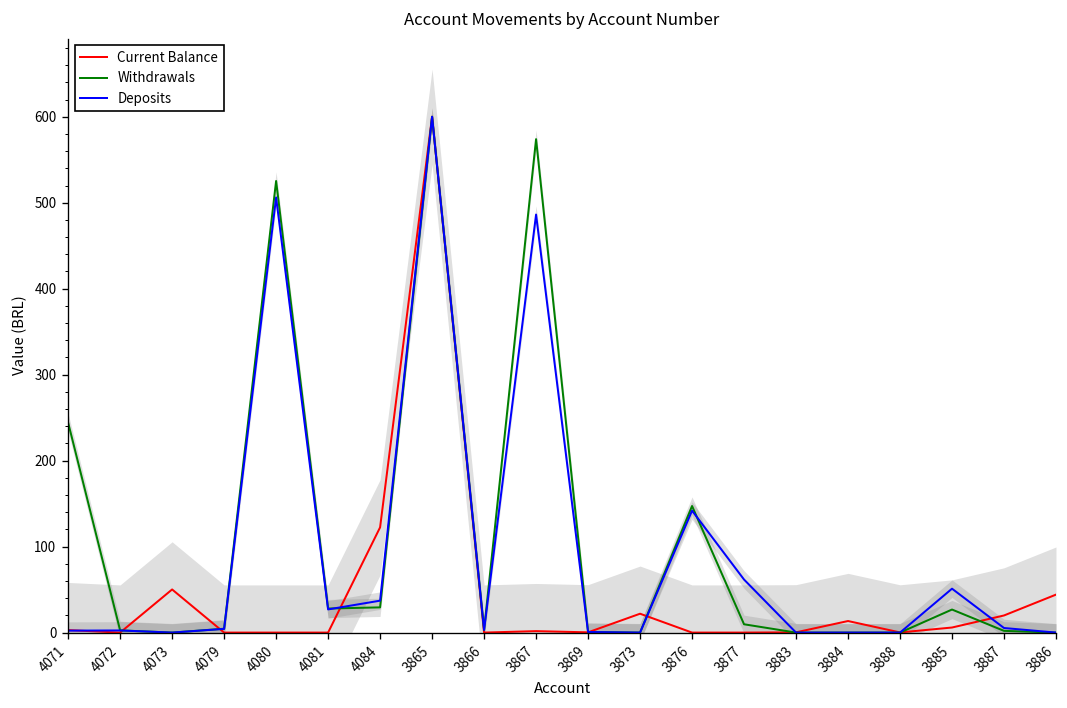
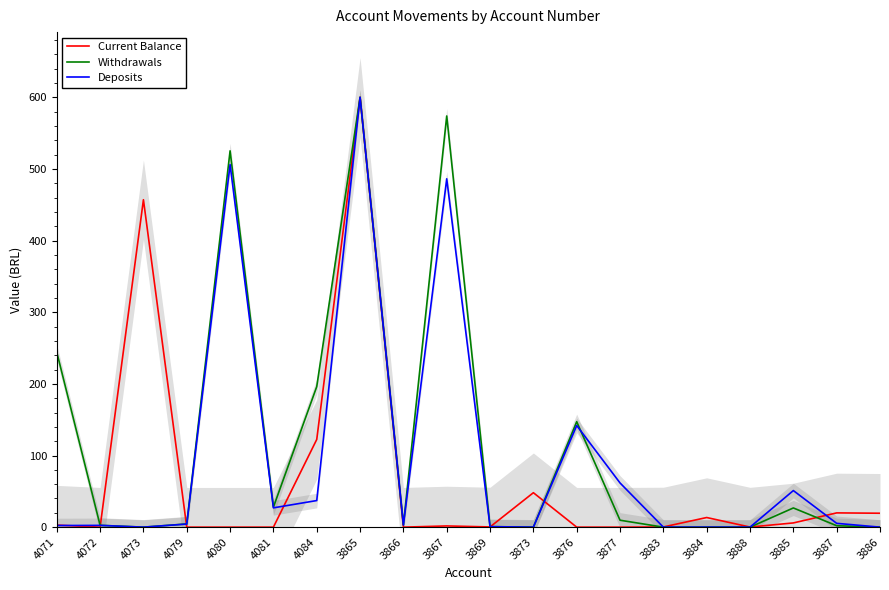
Current Balance, 4073: 50 -> 460
Withdrawals, 4084: 30 -> 200
Current Balance, 3873: 20 -> 50
Current Balance, 3886: 40 -> 20
